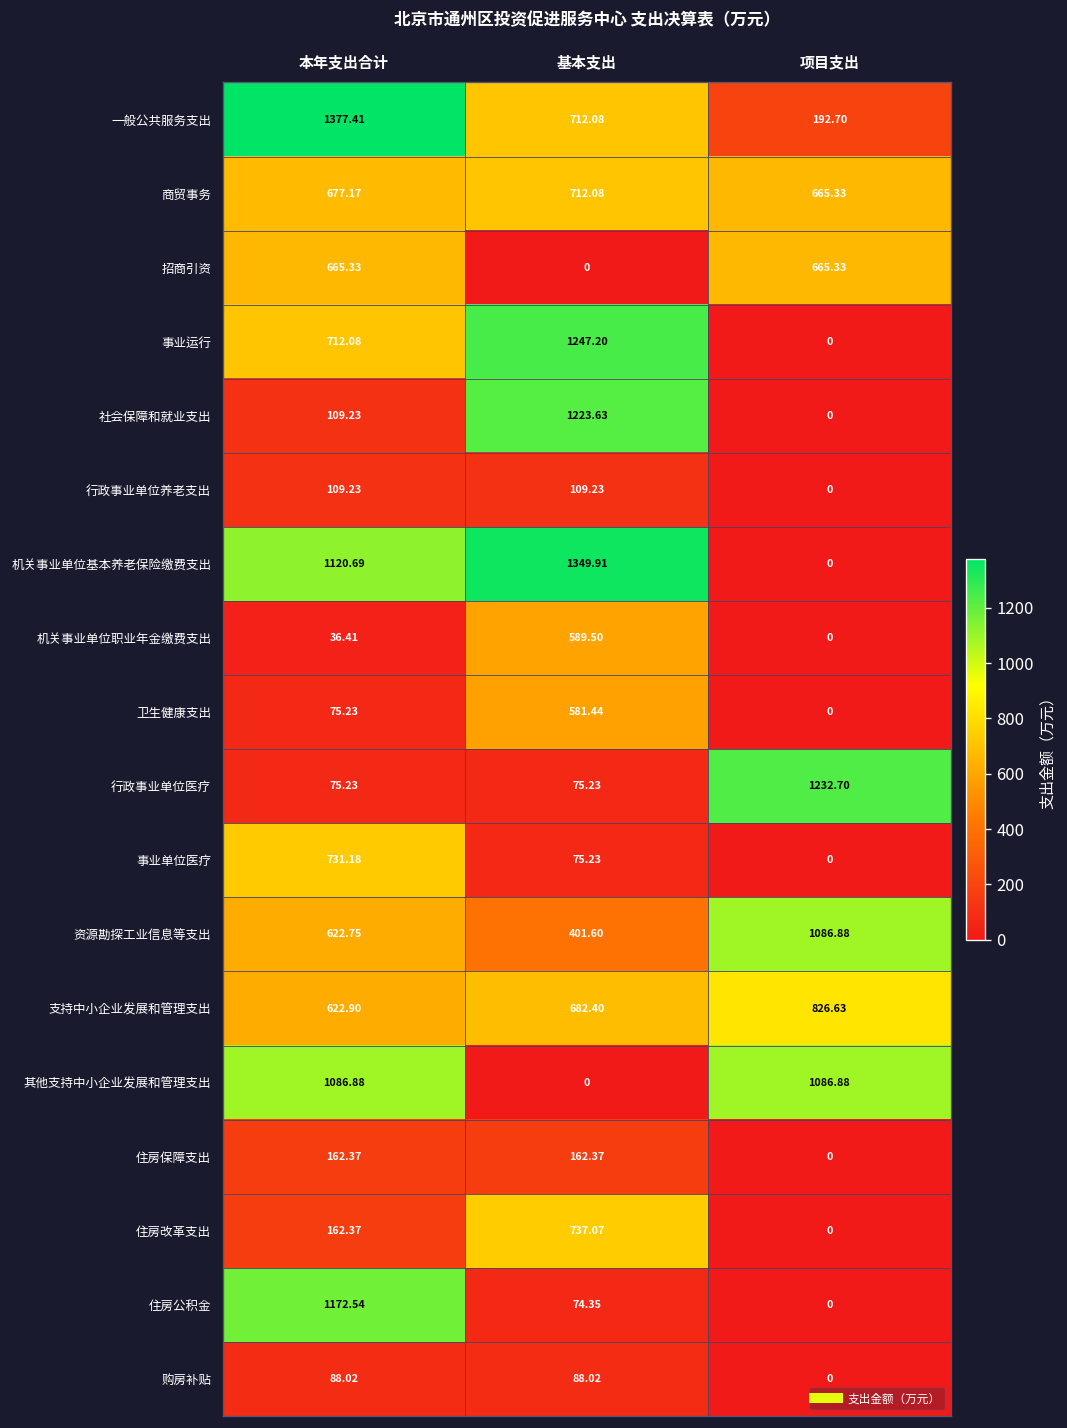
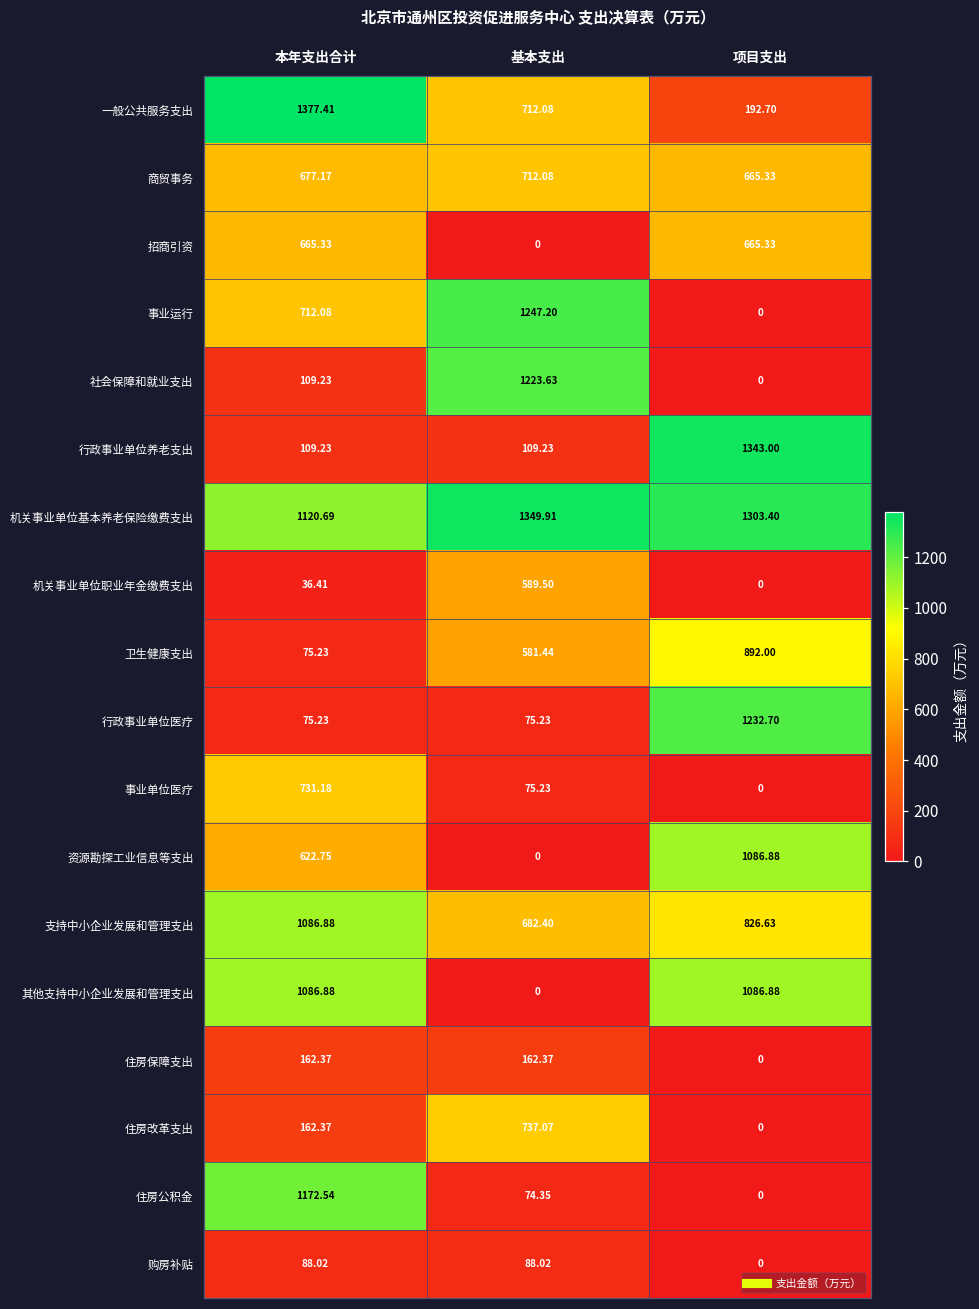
行政事业单位养老支出, 项目支出: 0 -> 1343.00
机关事业单位基本养老保险缴费支出, 项目支出: 0 -> 1303.40
卫生健康支出, 项目支出: 0 -> 892.00
资源勘探工业信息等支出, 基本支出: 401.60 -> 0
支持中小企业发展和管理支出, 本年支出合计: 622.90 -> 1086.88
